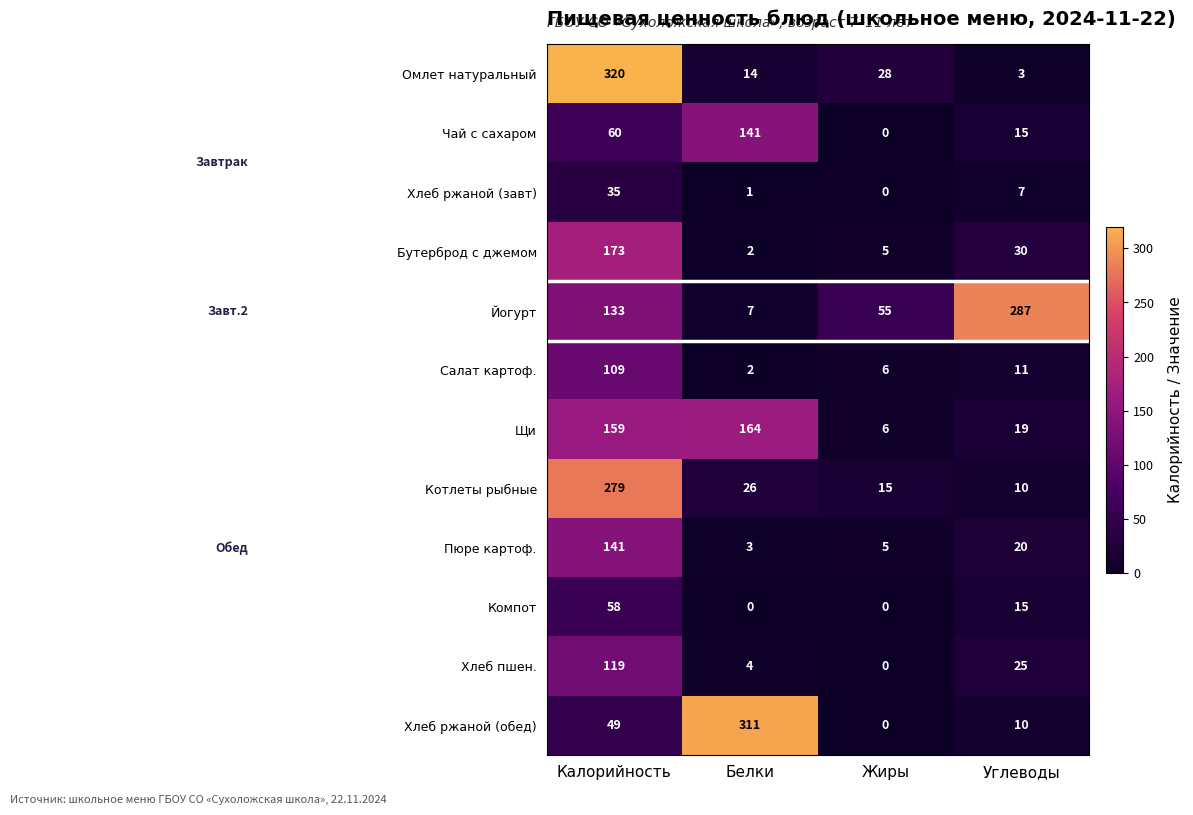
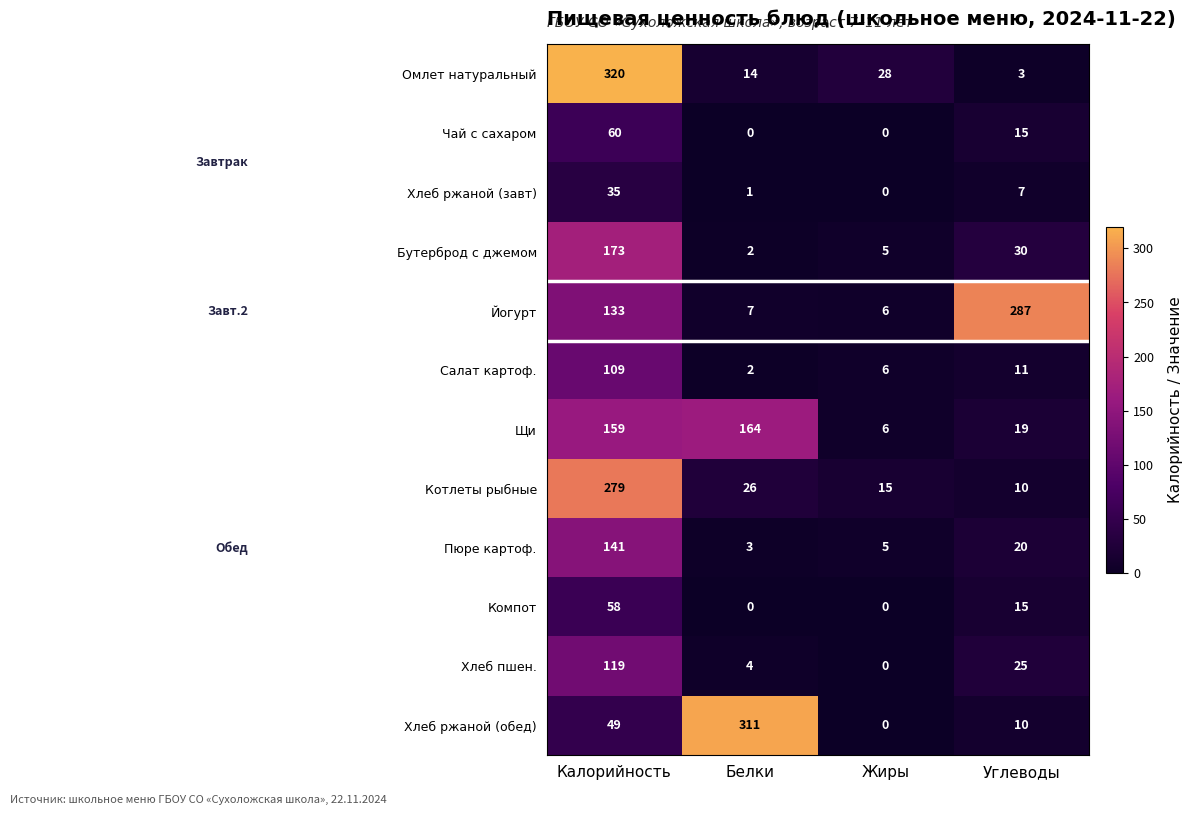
Чай с сахаром, Белки: 141 -> 0
Йогурт, Жиры: 55 -> 6
